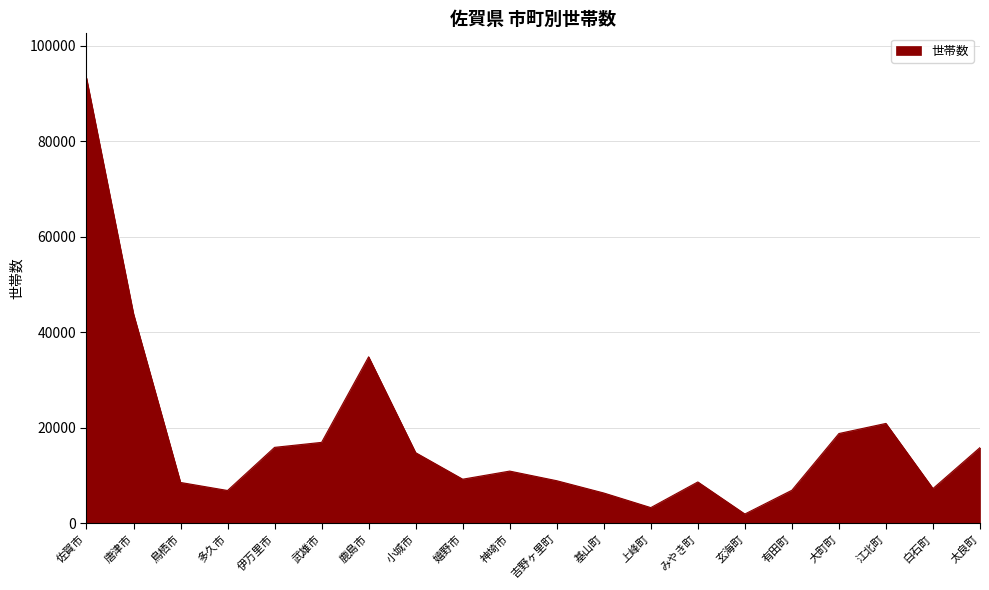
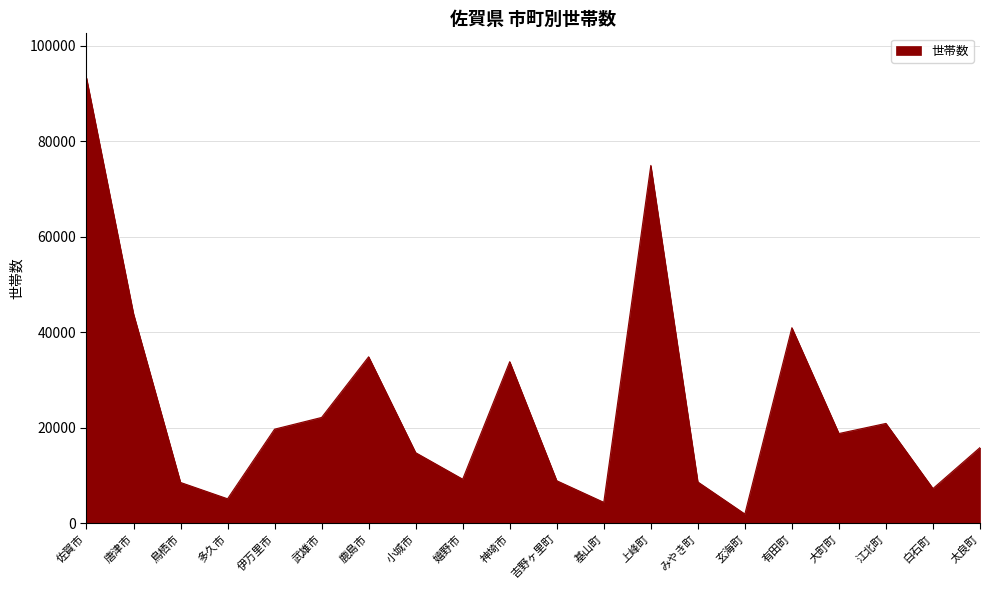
多久市: 7000 -> 5000
伊万里市: 16000 -> 20000
武雄市: 17000 -> 22000
神埼市: 11000 -> 34000
基山町: 6000 -> 4000
上峰町: 3000 -> 75000
有田町: 7000 -> 41000
